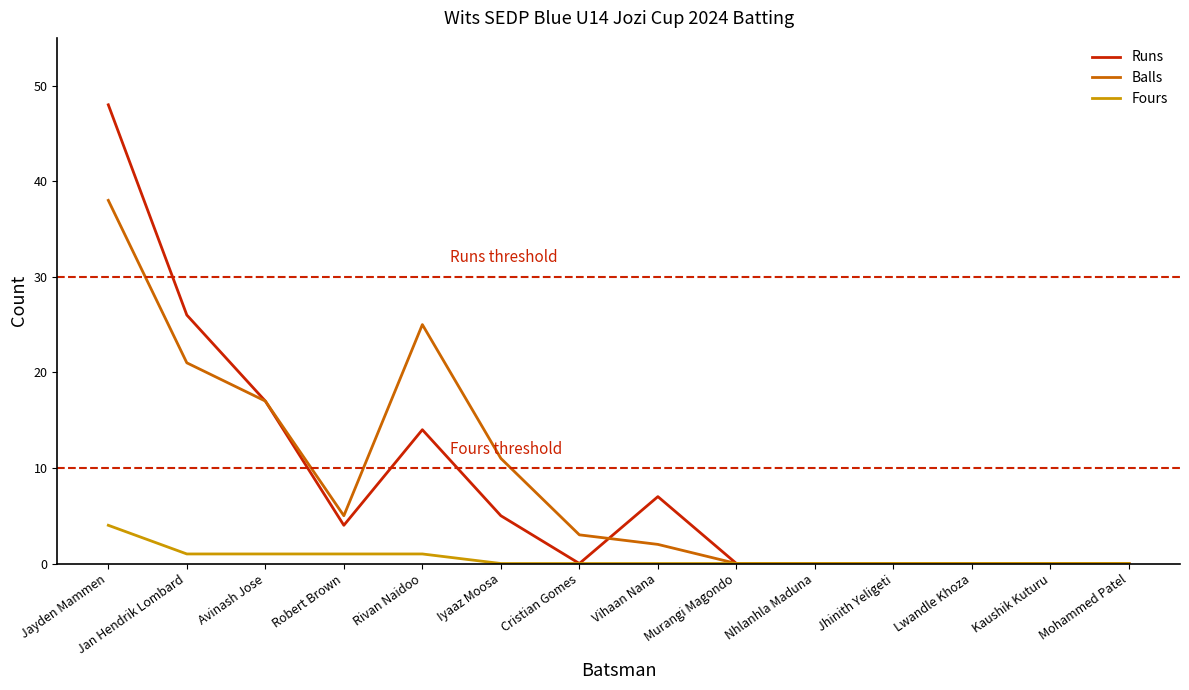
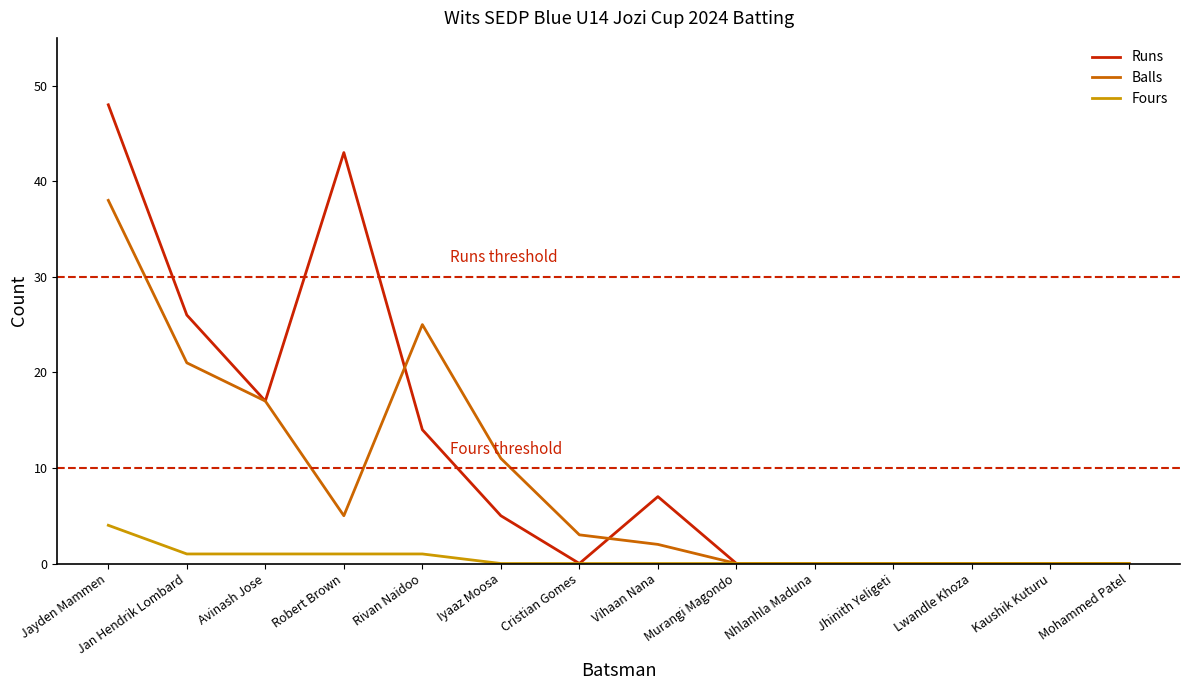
Runs, Robert Brown: 4 -> 43
